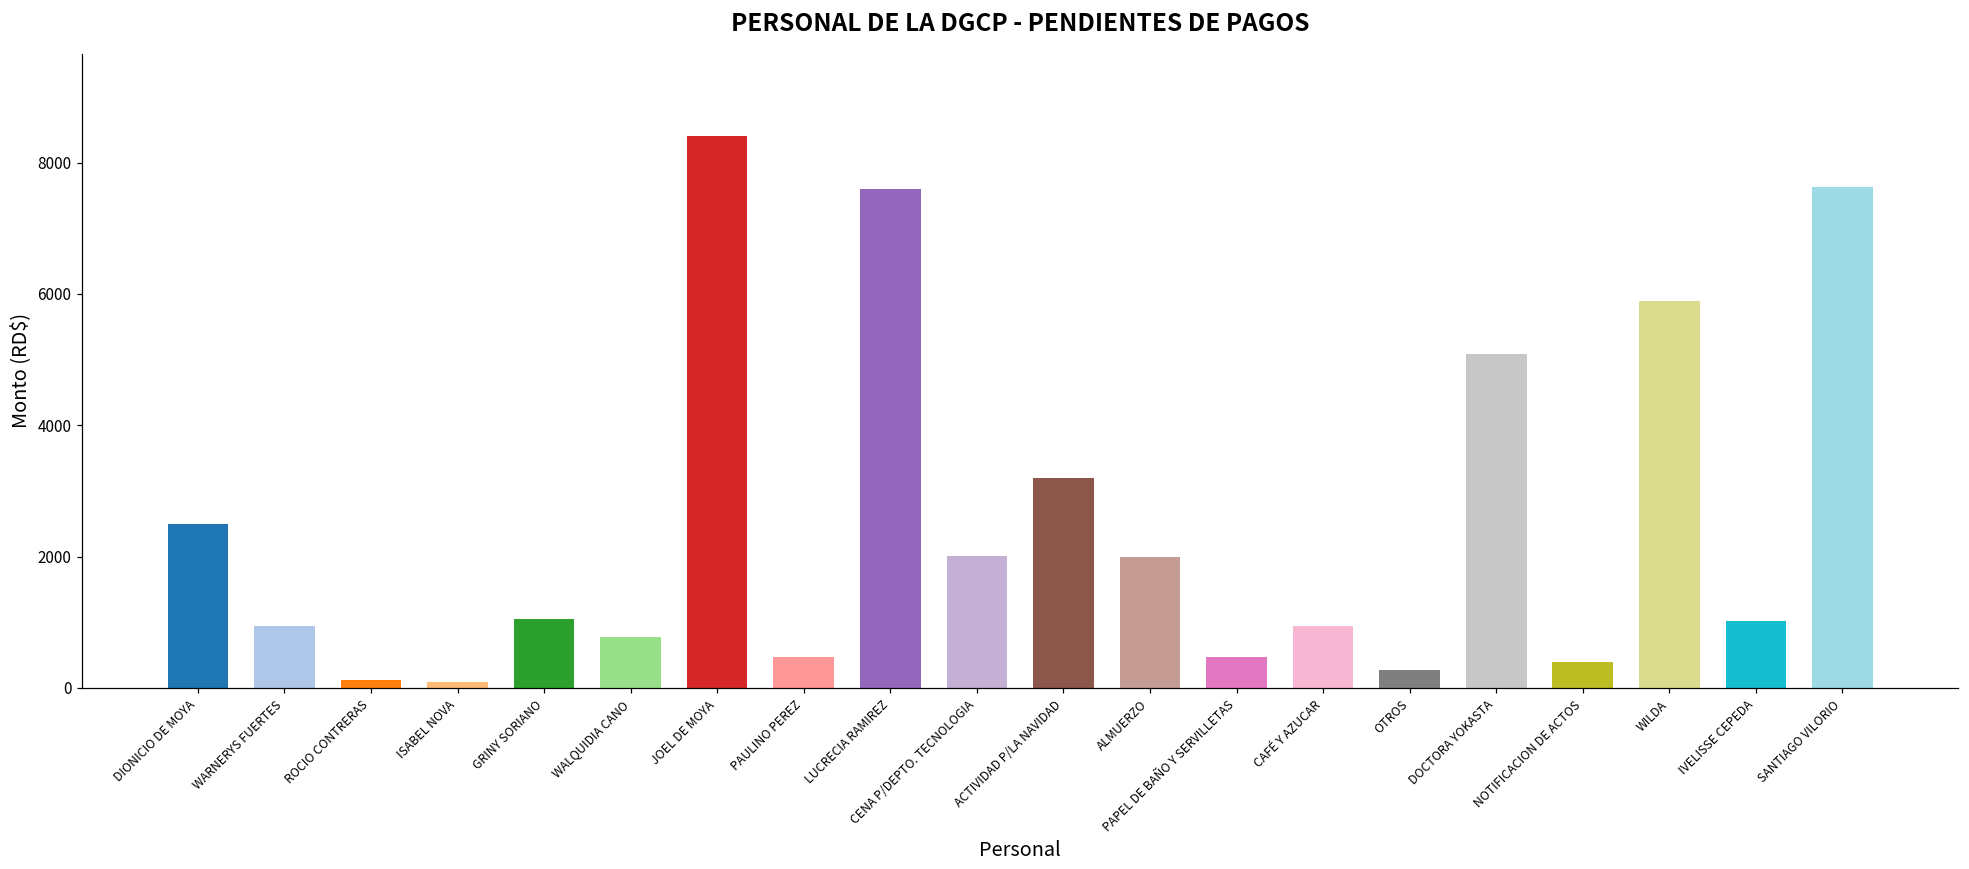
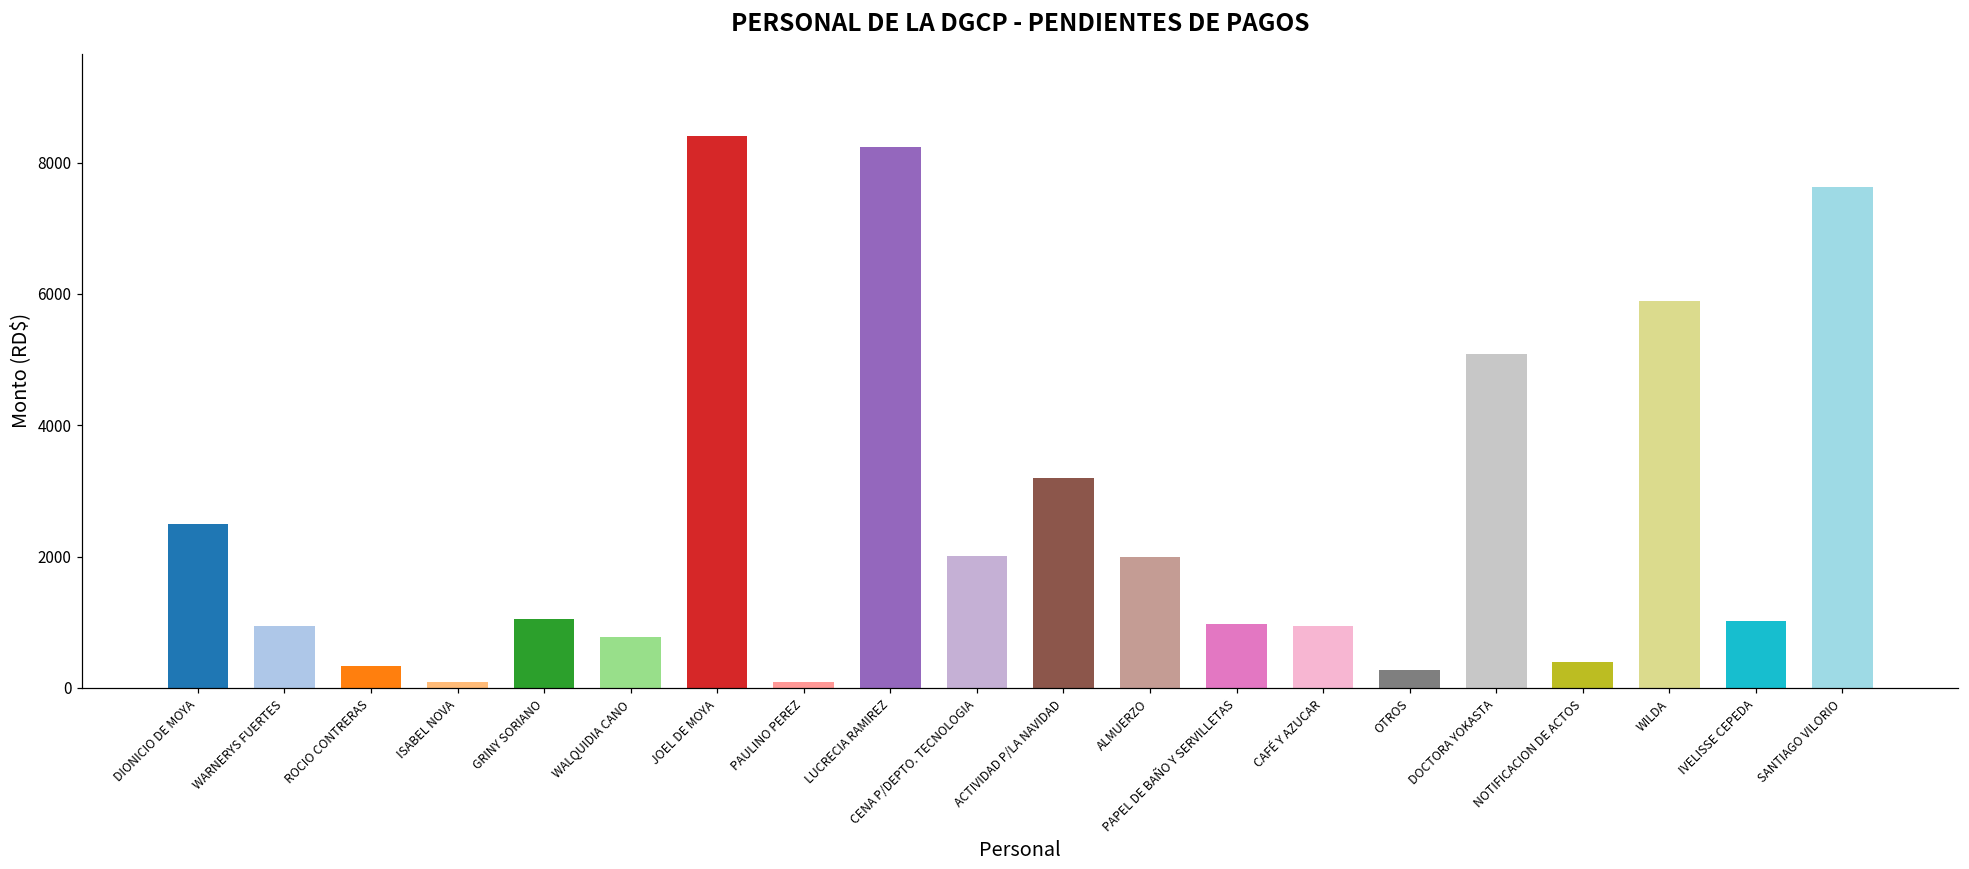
ROCIO CONTRERAS: 100 -> 300
PAULINO PEREZ: 500 -> 100
LUCRECIA RAMIREZ: 7600 -> 8200
PAPEL DE BAÑO Y SERVILLETAS: 500 -> 1000
